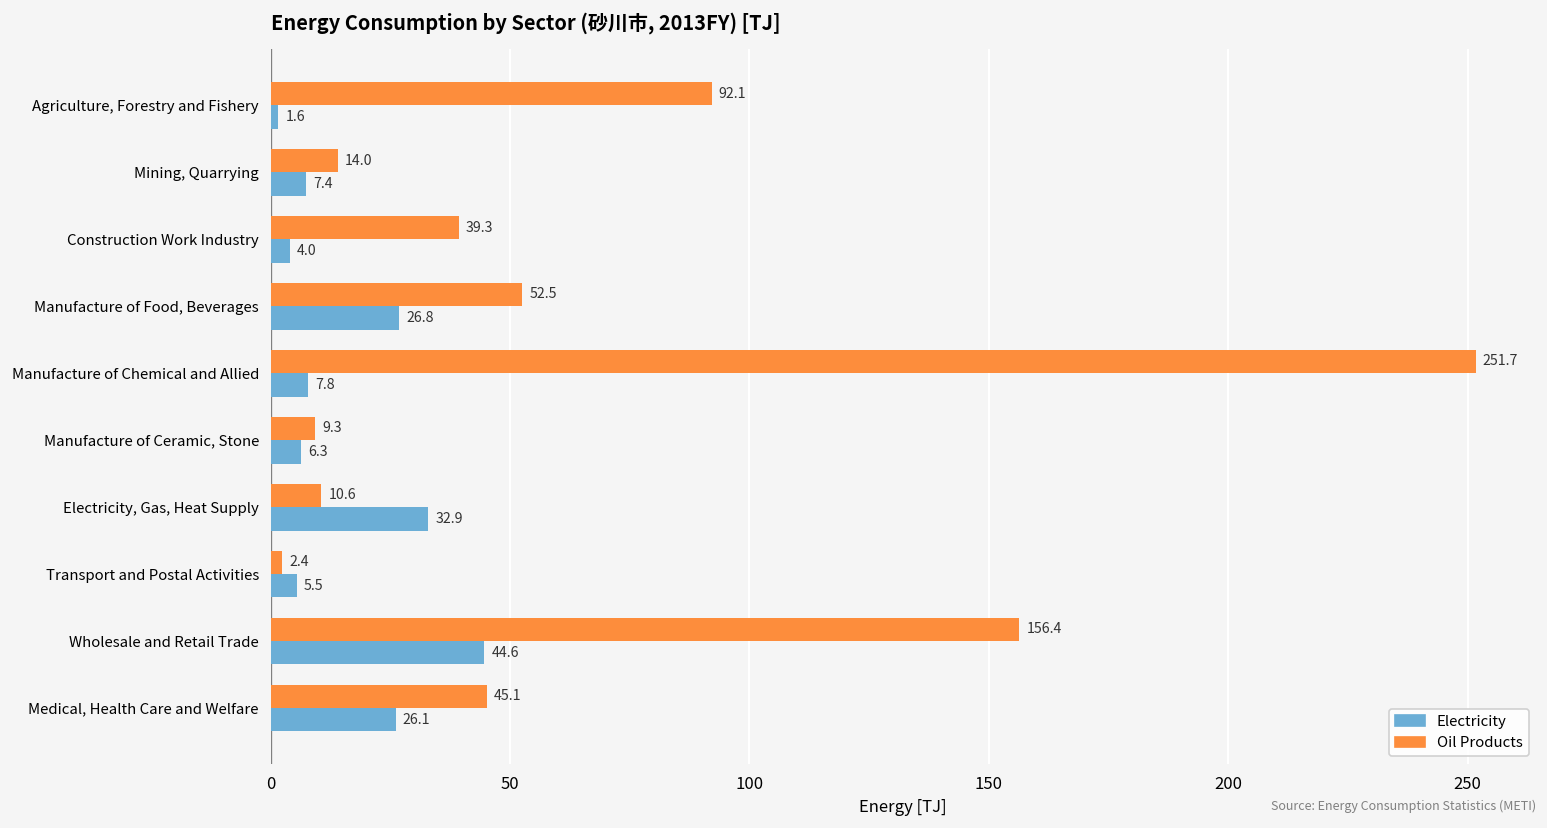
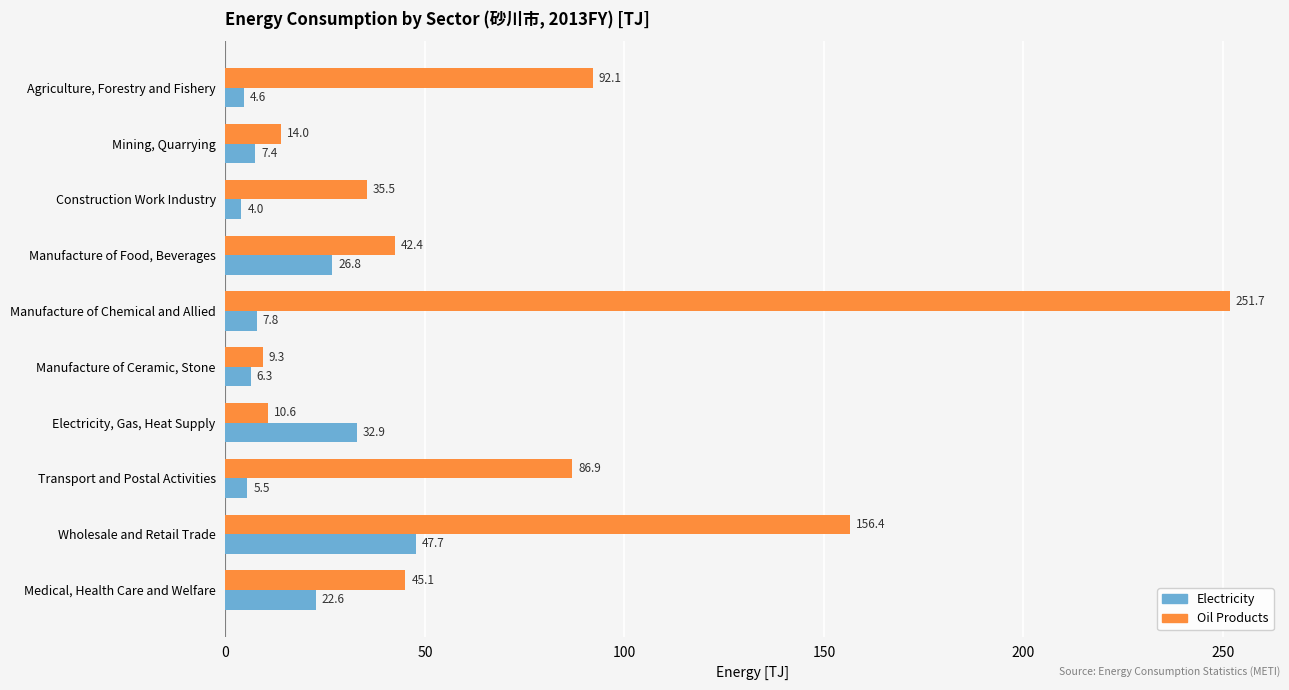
Electricity, Agriculture, Forestry and Fishery: 1.6 -> 4.6
Oil Products, Construction Work Industry: 39.3 -> 35.5
Oil Products, Manufacture of Food, Beverages: 52.5 -> 42.4
Oil Products, Transport and Postal Activities: 2.4 -> 86.9
Electricity, Wholesale and Retail Trade: 44.6 -> 47.7
Electricity, Medical, Health Care and Welfare: 26.1 -> 22.6
